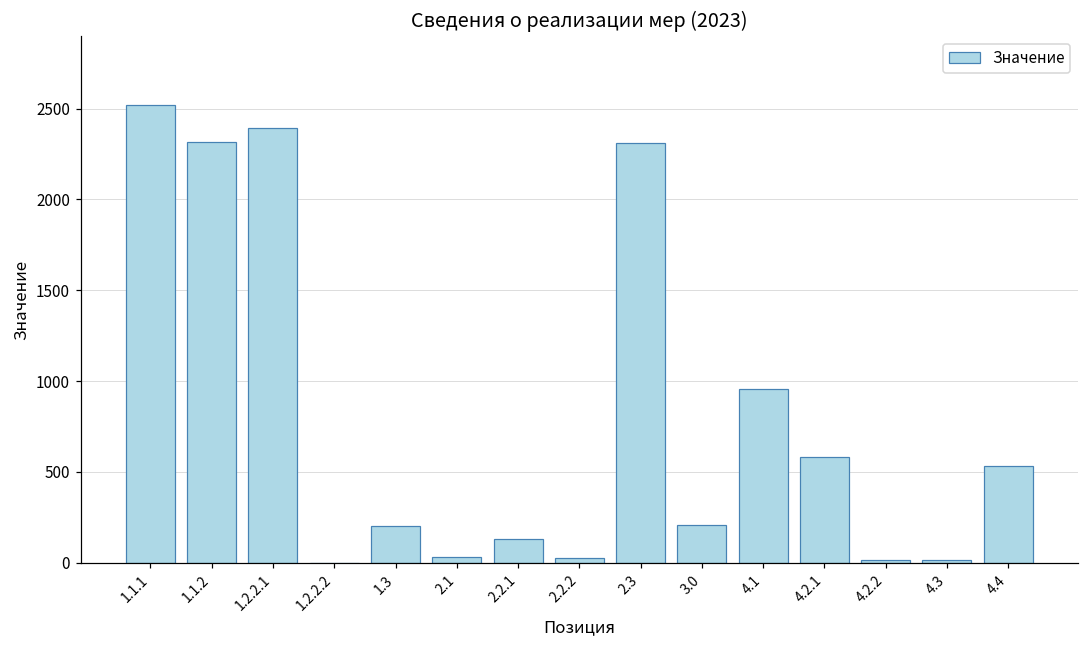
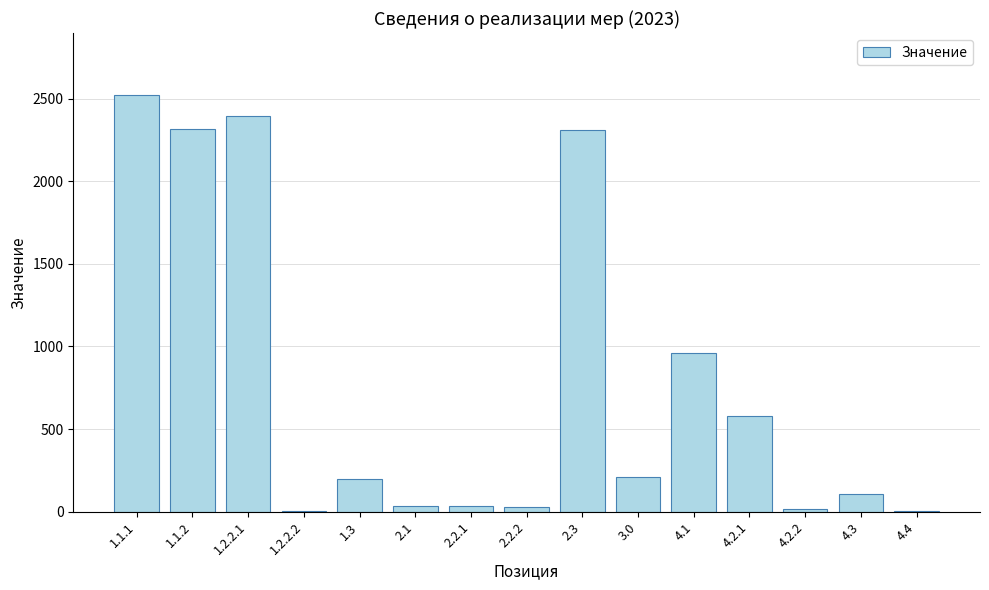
2.2.1: 130 -> 30
4.3: 20 -> 110
4.4: 530 -> 0
